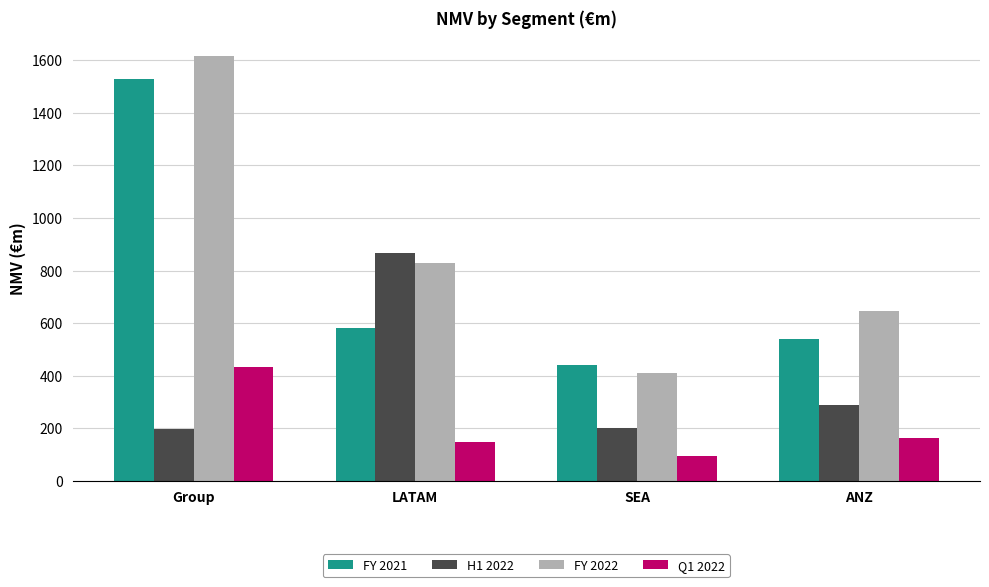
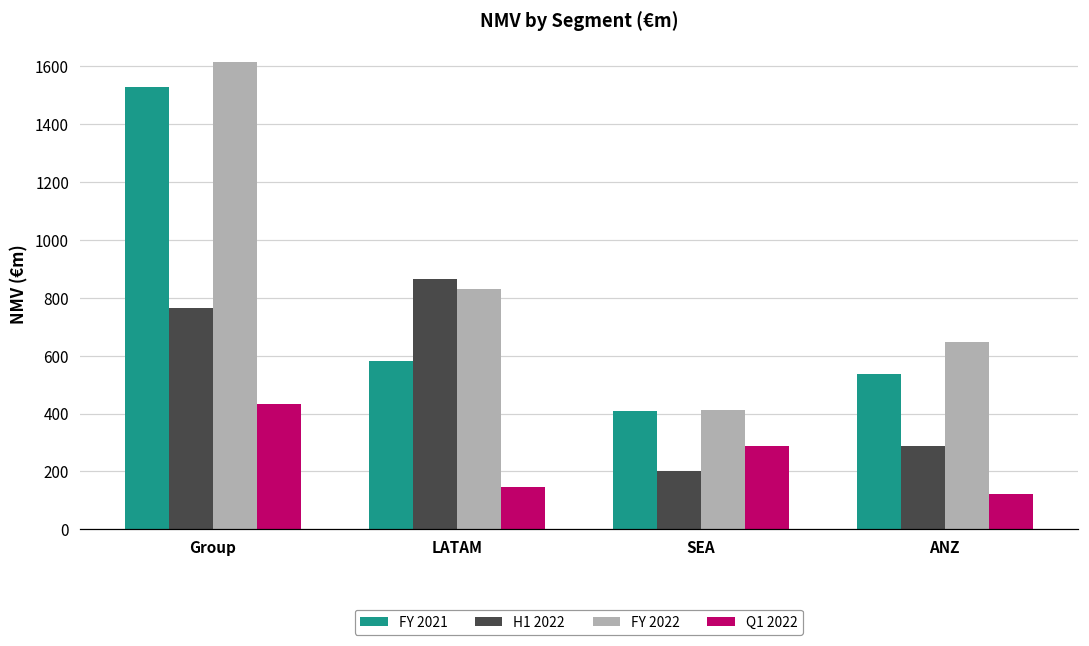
H1 2022, Group: 200 -> 760
FY 2021, SEA: 440 -> 410
Q1 2022, SEA: 90 -> 290
Q1 2022, ANZ: 160 -> 120
